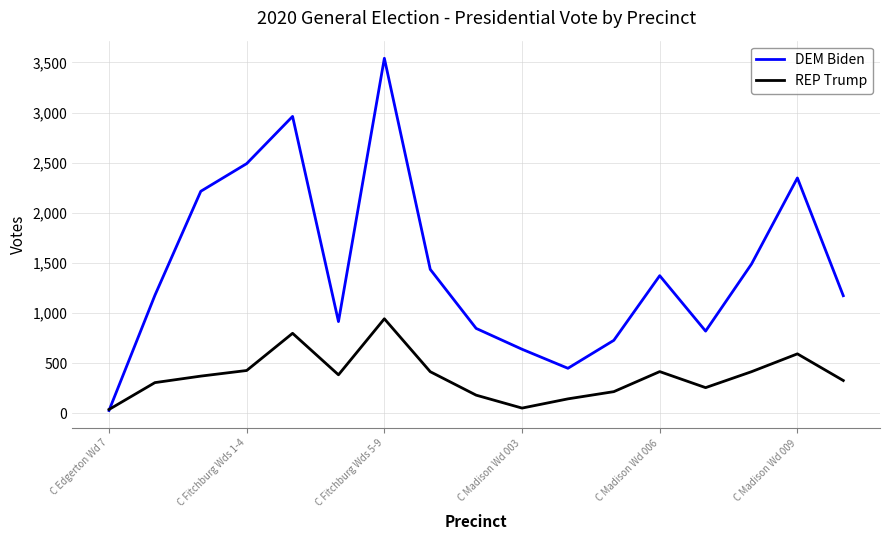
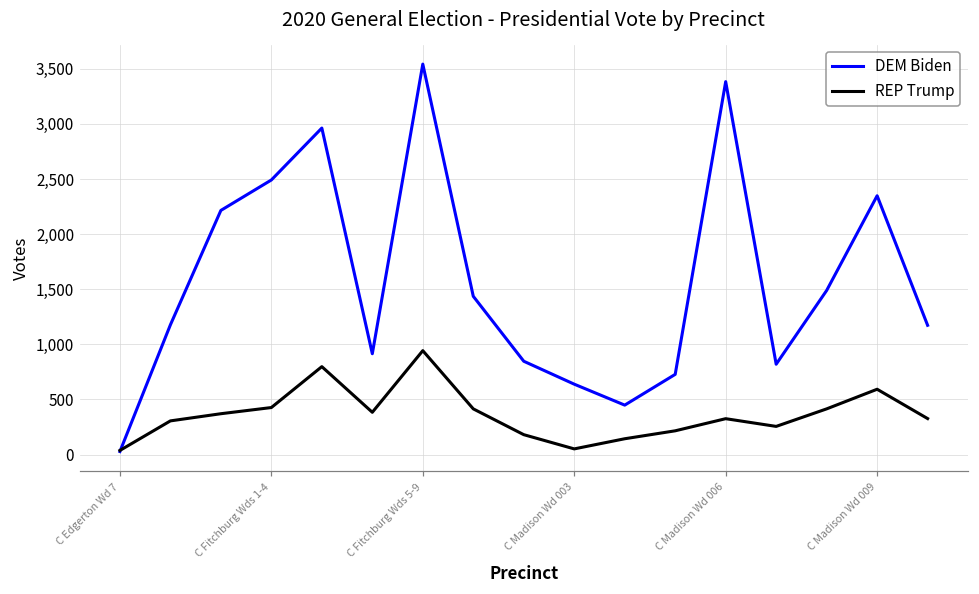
DEM Biden, C Madison Wd 006: 1,370 -> 3,380
REP Trump, C Madison Wd 006: 420 -> 330
